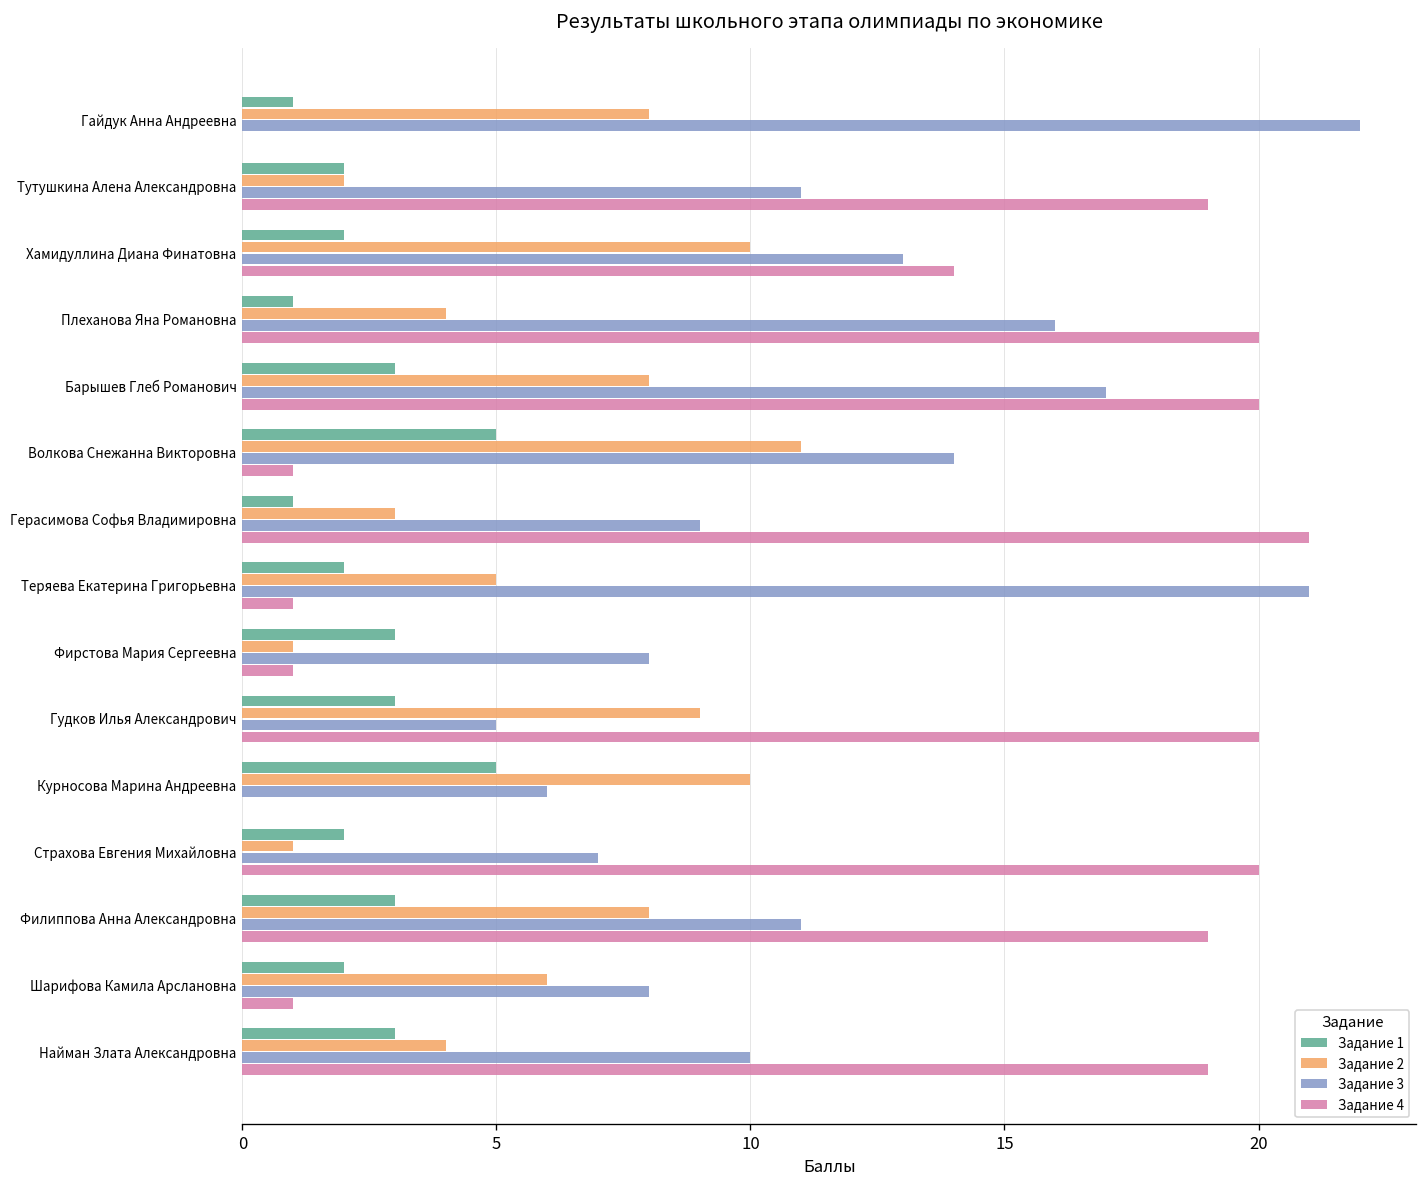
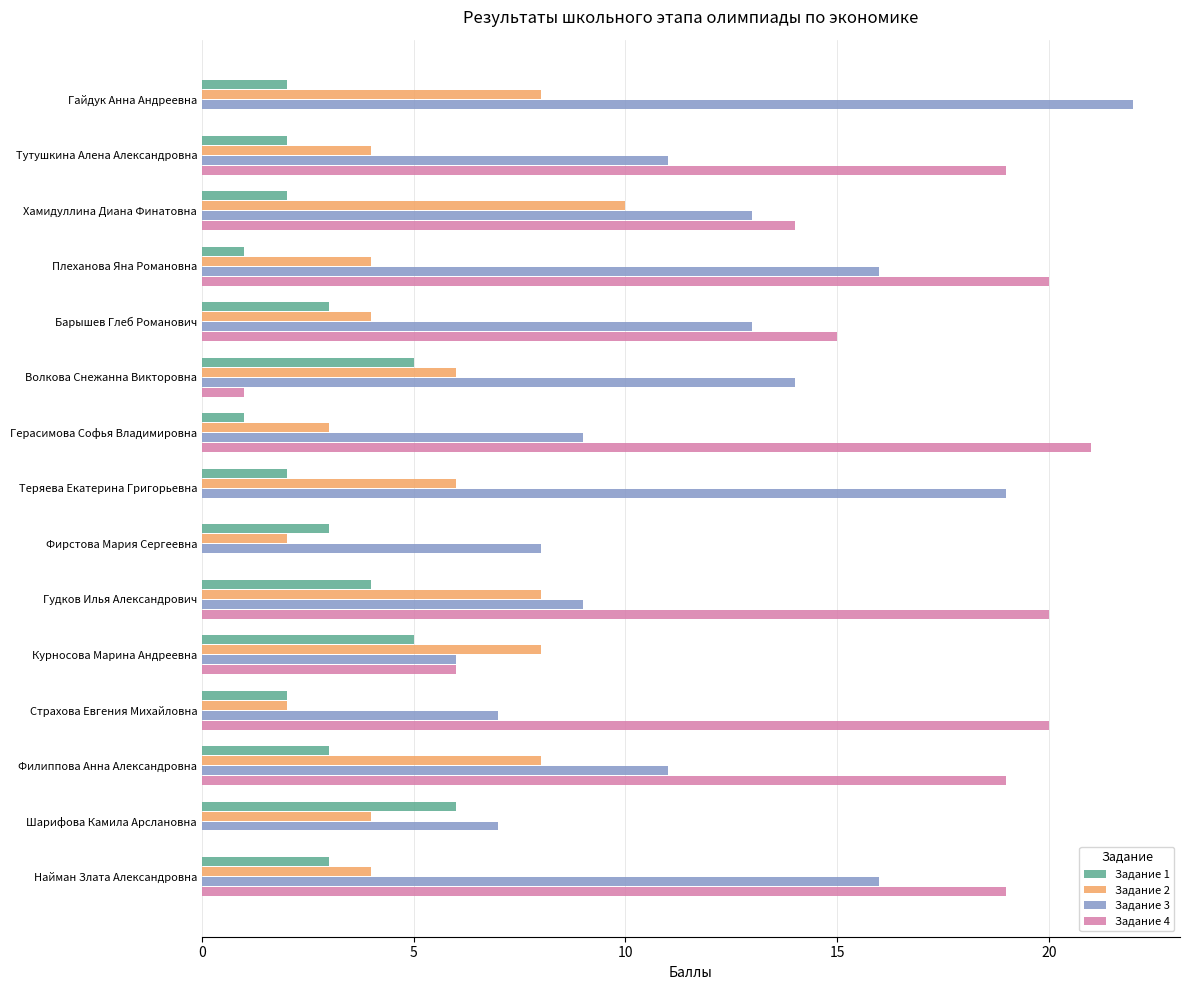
Задание 1, Гайдук Анна Андреевна: 1 -> 2
Задание 2, Тутушкина Алена Александровна: 2 -> 4
Задание 2, Барышев Глеб Романович: 8 -> 4
Задание 3, Барышев Глеб Романович: 17 -> 13
Задание 4, Барышев Глеб Романович: 20 -> 15
Задание 2, Волкова Снежанна Викторовна: 11 -> 6
Задание 2, Теряева Екатерина Григорьевна: 5 -> 6
Задание 3, Теряева Екатерина Григорьевна: 21 -> 19
Задание 4, Теряева Екатерина Григорьевна: 1 -> 0
Задание 2, Фирстова Мария Сергеевна: 1 -> 2
Задание 4, Фирстова Мария Сергеевна: 1 -> 0
Задание 1, Гудков Илья Александрович: 3 -> 4
Задание 2, Гудков Илья Александрович: 9 -> 8
Задание 3, Гудков Илья Александрович: 5 -> 9
Задание 2, Курносова Марина Андреевна: 10 -> 8
Задание 4, Курносова Марина Андреевна: 0 -> 6
Задание 2, Страхова Евгения Михайловна: 1 -> 2
Задание 1, Шарифова Камила Арслановна: 2 -> 6
Задание 2, Шарифова Камила Арслановна: 6 -> 4
Задание 3, Шарифова Камила Арслановна: 8 -> 7
Задание 4, Шарифова Камила Арслановна: 1 -> 0
Задание 3, Найман Злата Александровна: 10 -> 16
